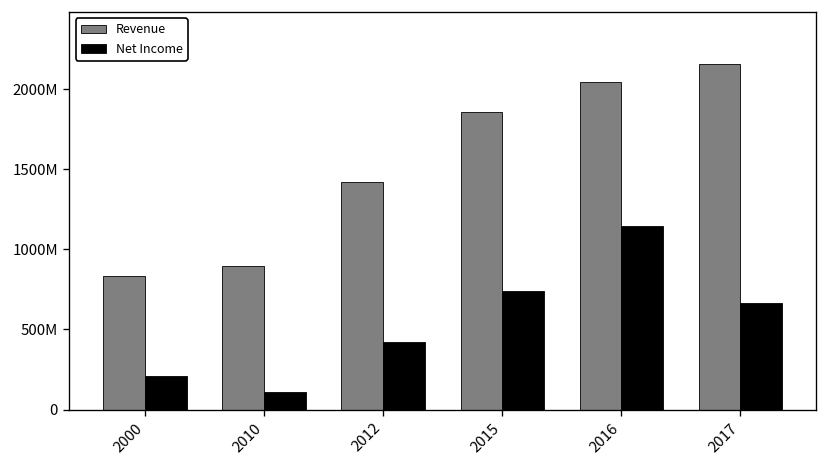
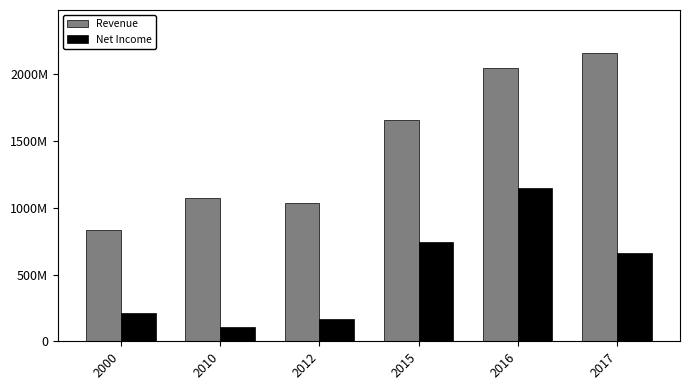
Revenue, 2010: 900000000 -> 1070000000
Revenue, 2012: 1420000000 -> 1040000000
Net Income, 2012: 420000000 -> 170000000
Revenue, 2015: 1860000000 -> 1660000000
